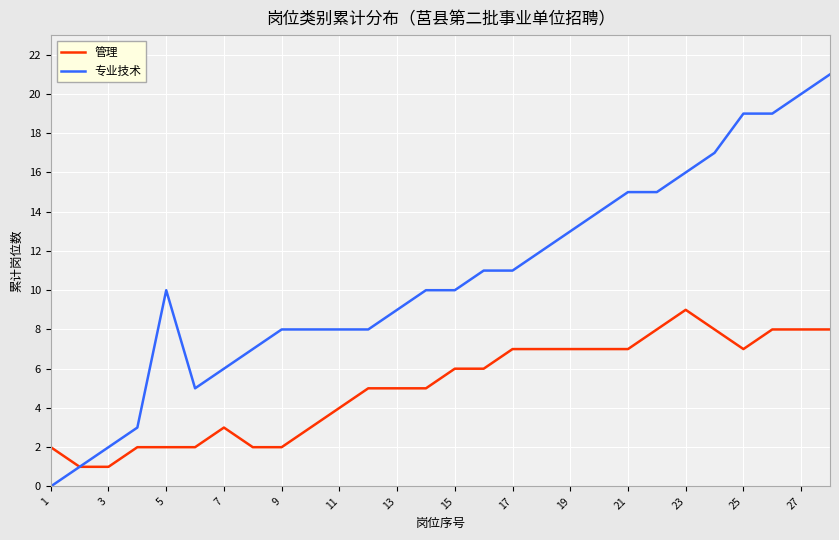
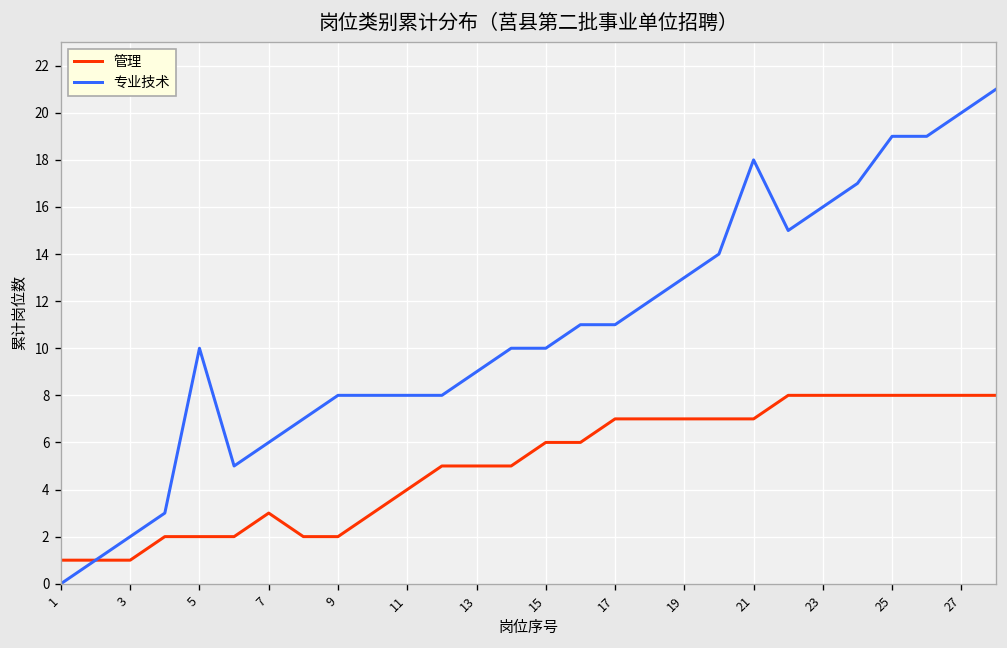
管理, 1: 2 -> 1
专业技术, 21: 15 -> 18
管理, 23: 9 -> 8
管理, 25: 7 -> 8
